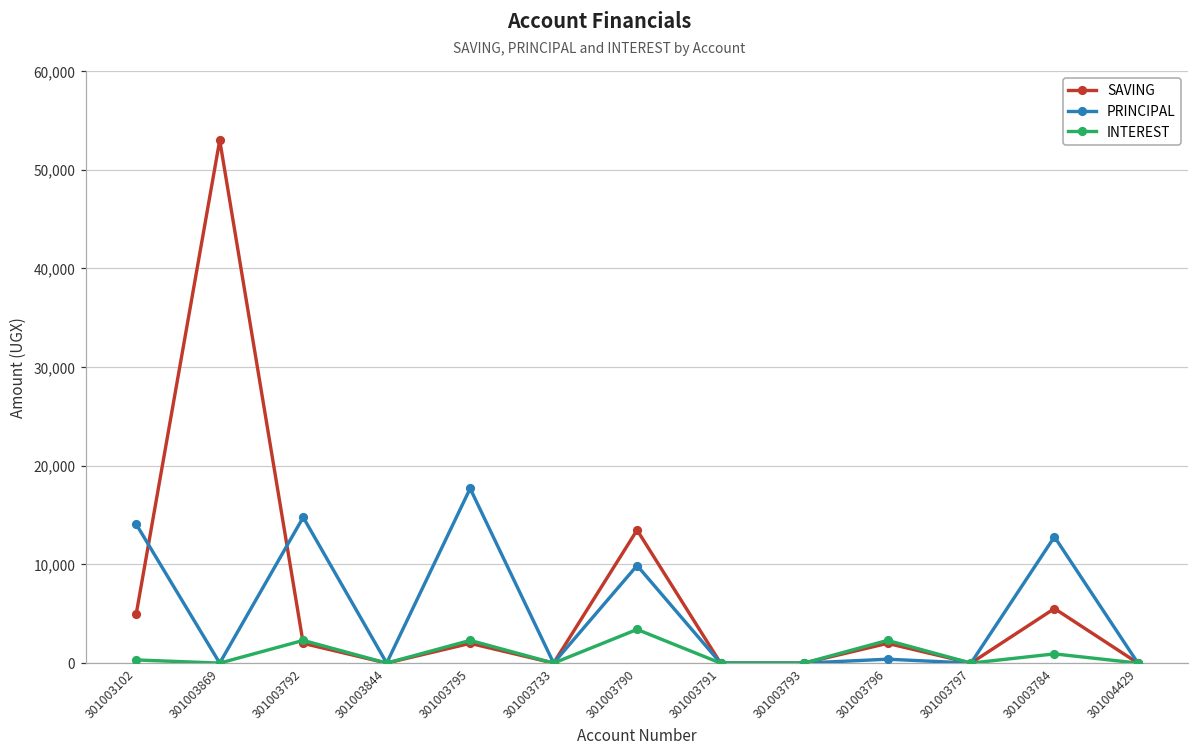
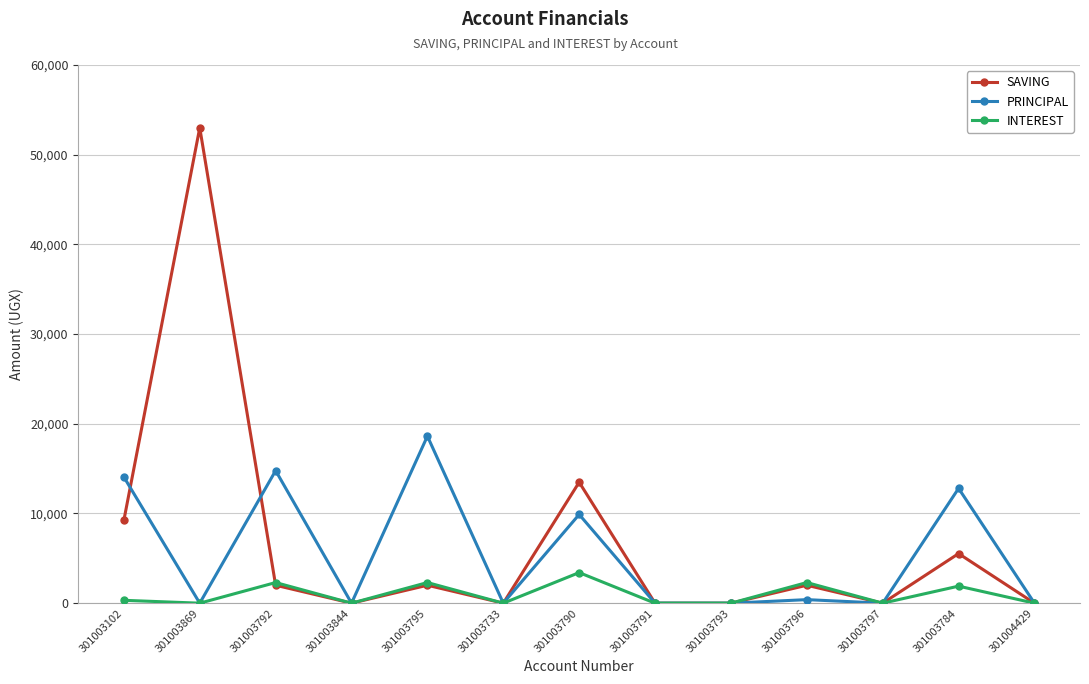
SAVING, 301003102: 5,000 -> 9,000
PRINCIPAL, 301003795: 18,000 -> 19,000
INTEREST, 301003784: 1,000 -> 2,000
